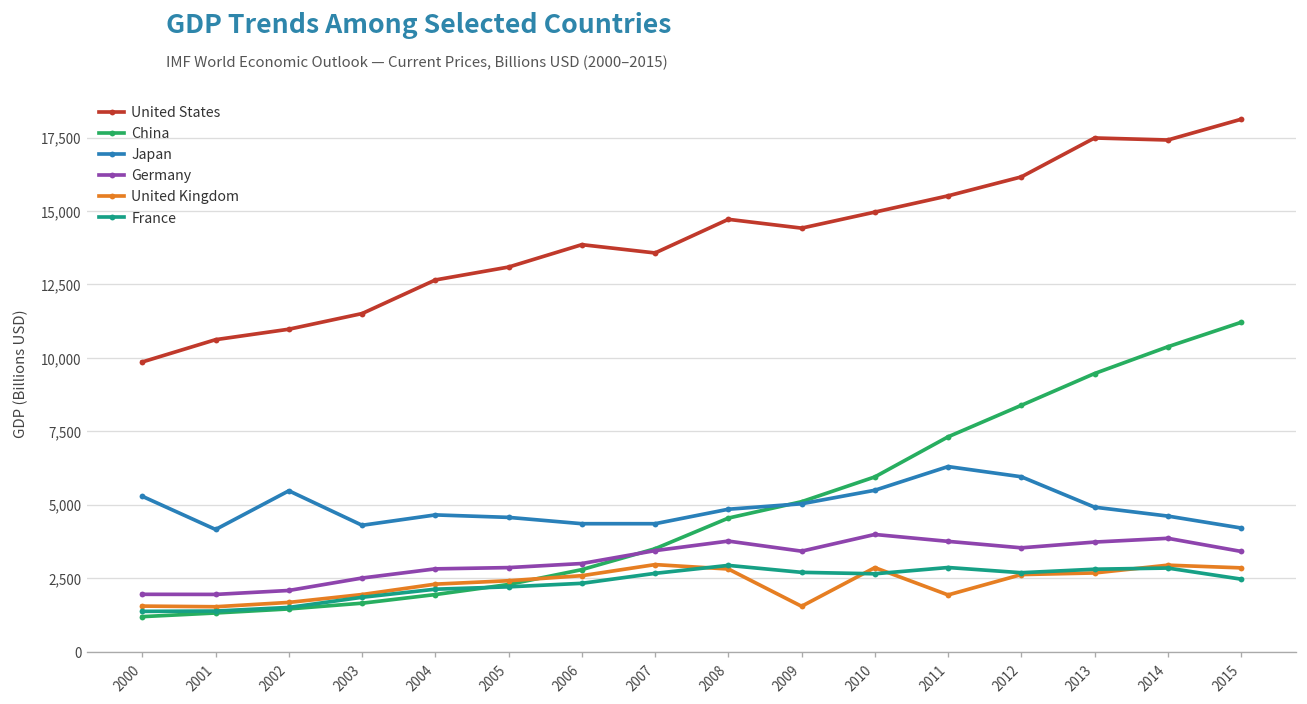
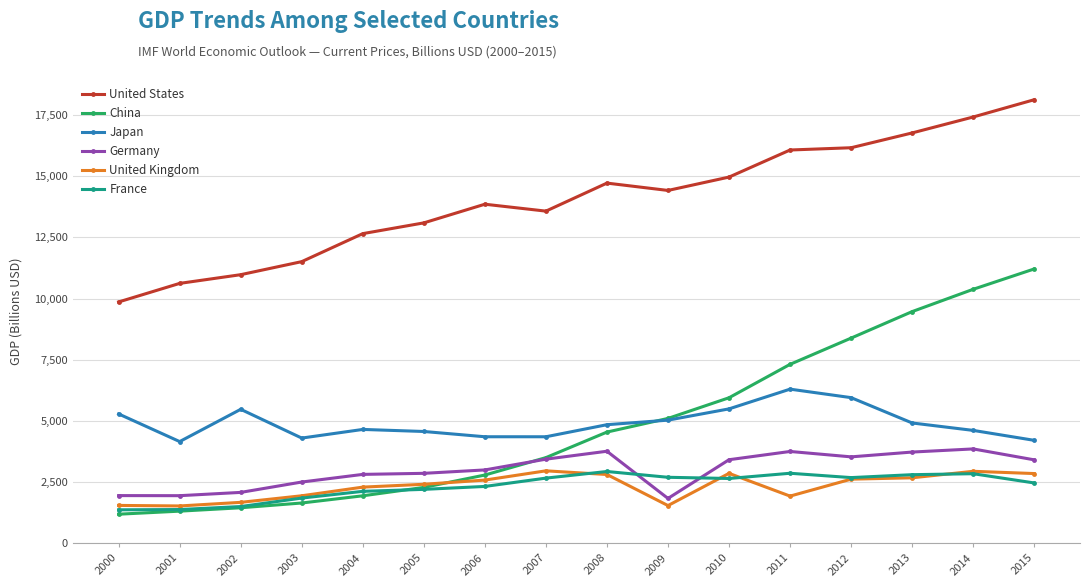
Germany, 2009: 3,400 -> 1,800
Germany, 2010: 4,000 -> 3,400
United States, 2011: 15,500 -> 16,100
United States, 2013: 17,500 -> 16,800
